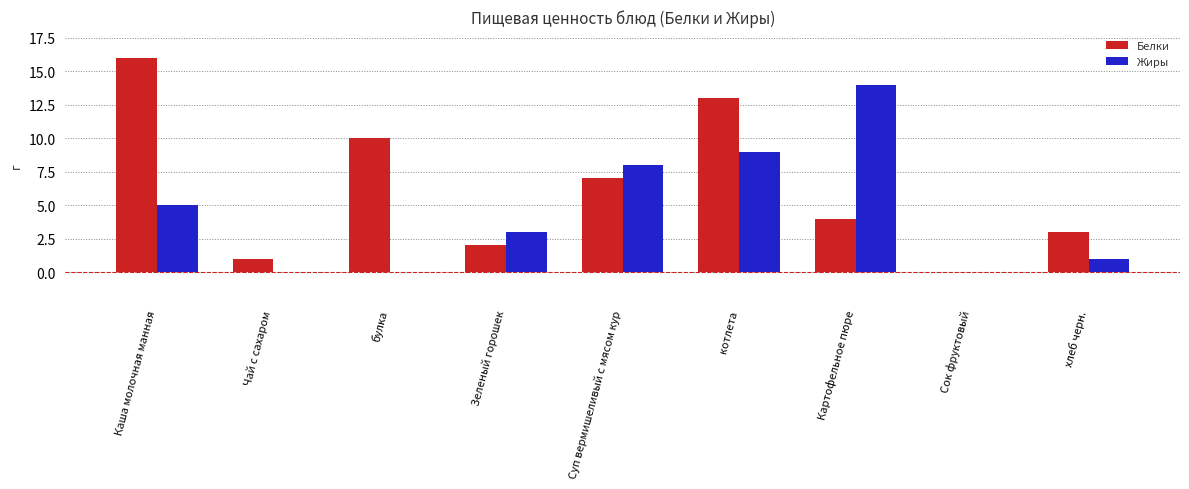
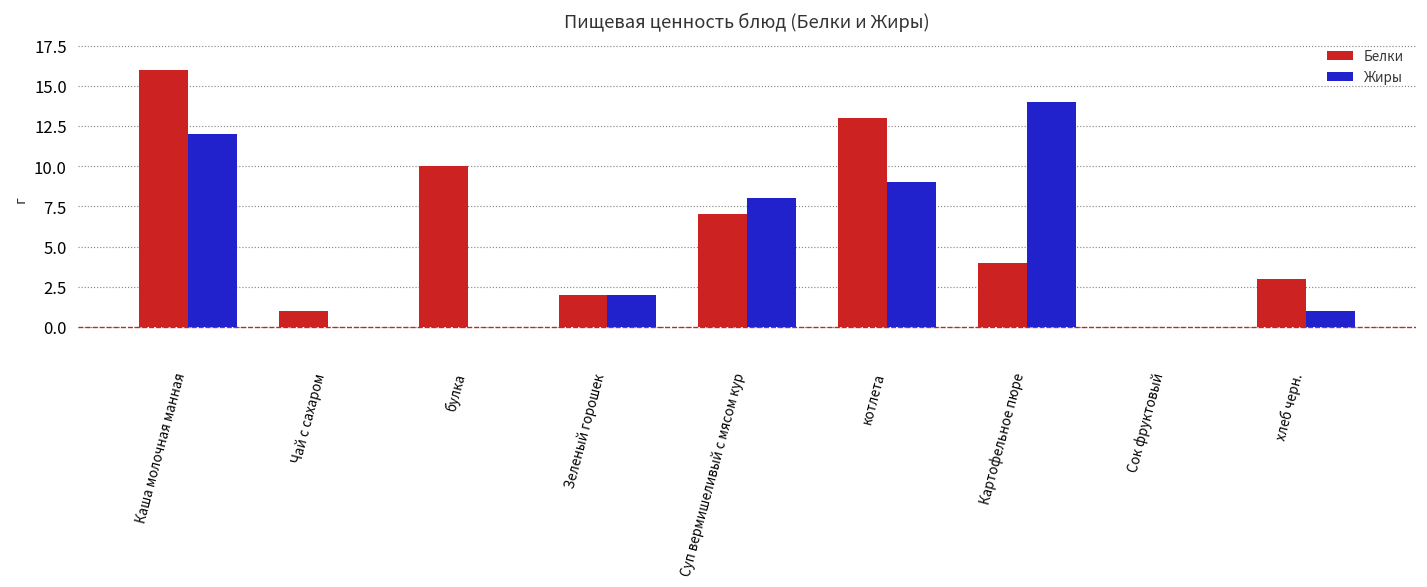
Жиры, Каша молочная манная: 5 -> 12
Жиры, Зеленый горошек: 3 -> 2
